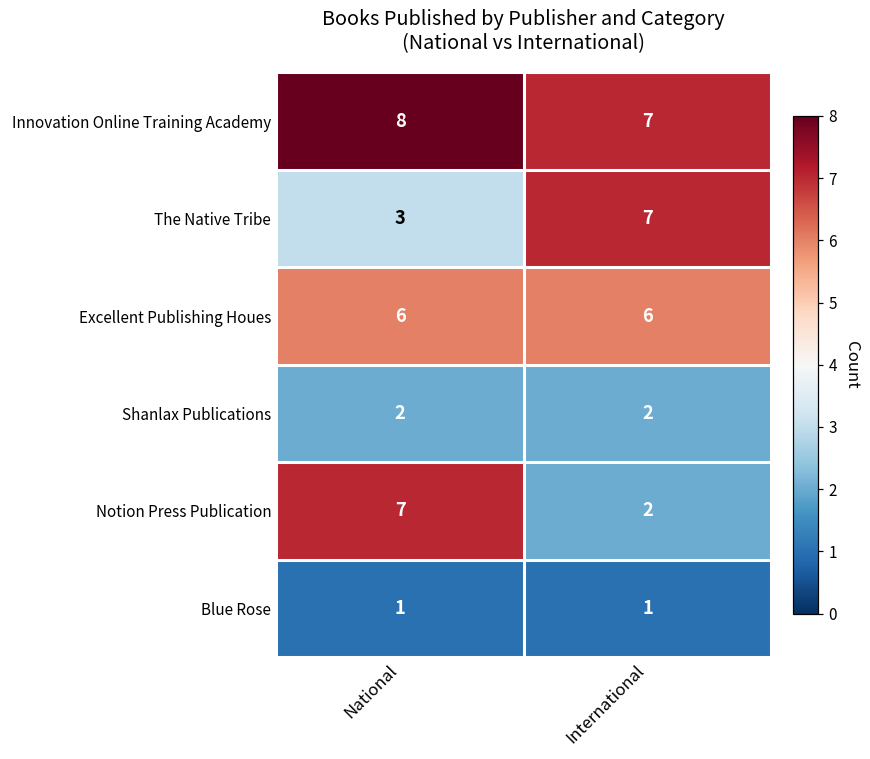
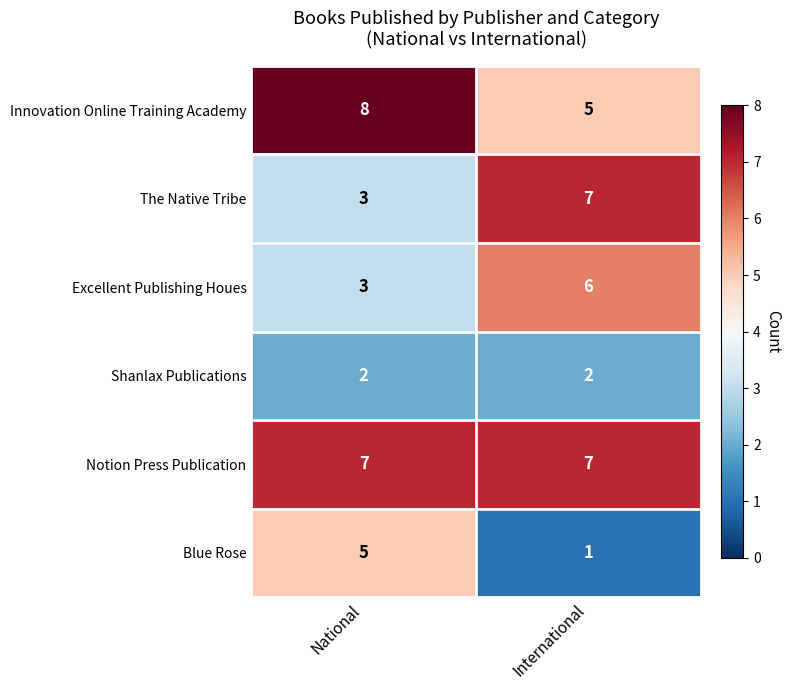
Innovation Online Training Academy, International: 7 -> 5
Excellent Publishing Houes, National: 6 -> 3
Notion Press Publication, International: 2 -> 7
Blue Rose, National: 1 -> 5
